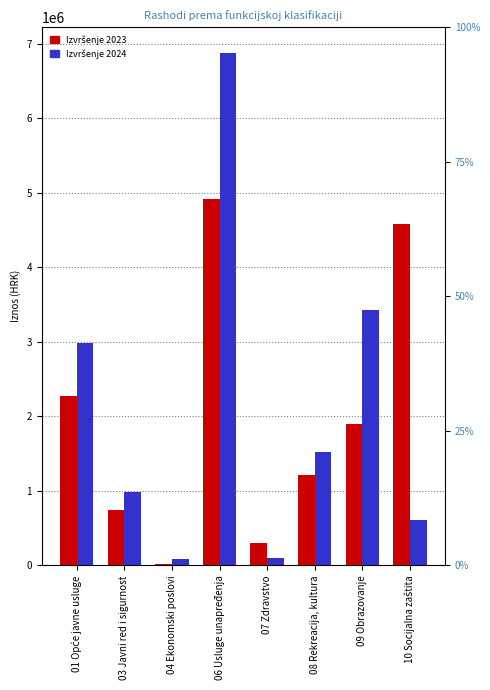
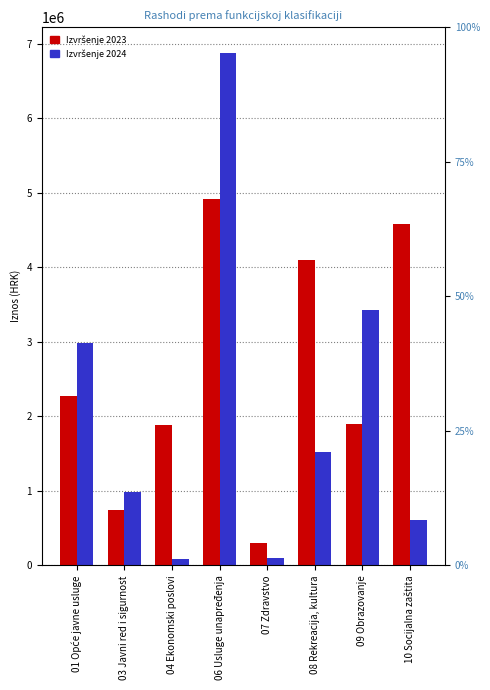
Izvršenje 2023, 04 Ekonomski poslovi: 0 -> 1900000
Izvršenje 2023, 08 Rekreacija, kultura: 1200000 -> 4100000
